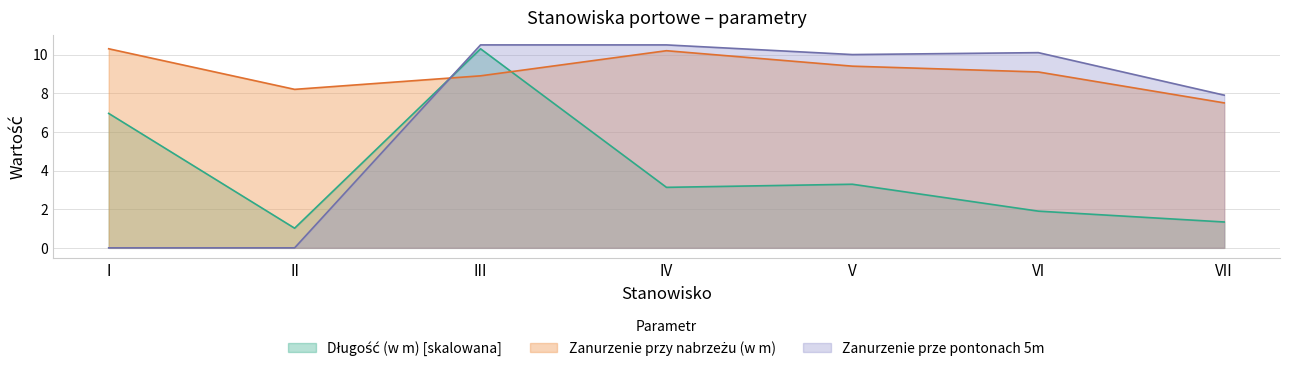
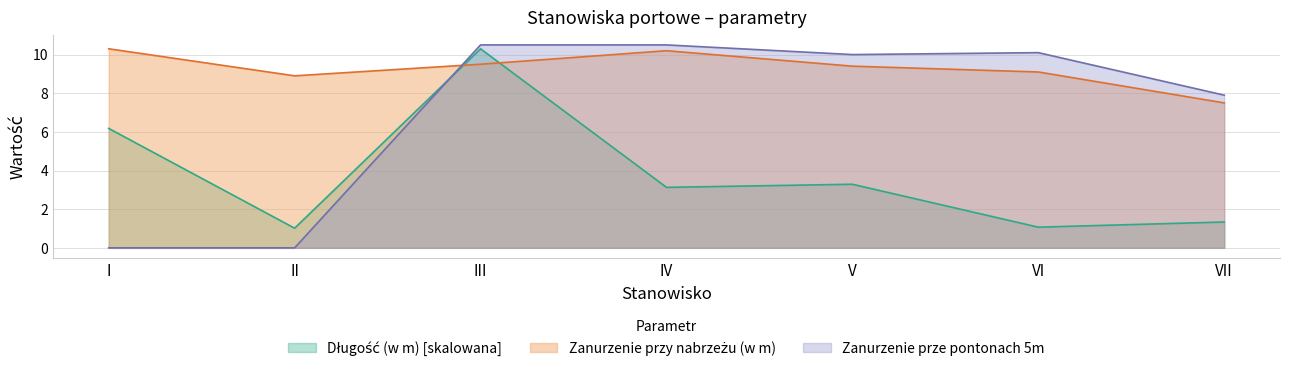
Długość (w m) [skalowana], I: 7.0 -> 6.2
Zanurzenie przy nabrzeżu (w m), II: 8.2 -> 8.9
Zanurzenie przy nabrzeżu (w m), III: 8.9 -> 9.5
Długość (w m) [skalowana], VI: 1.9 -> 1.1
